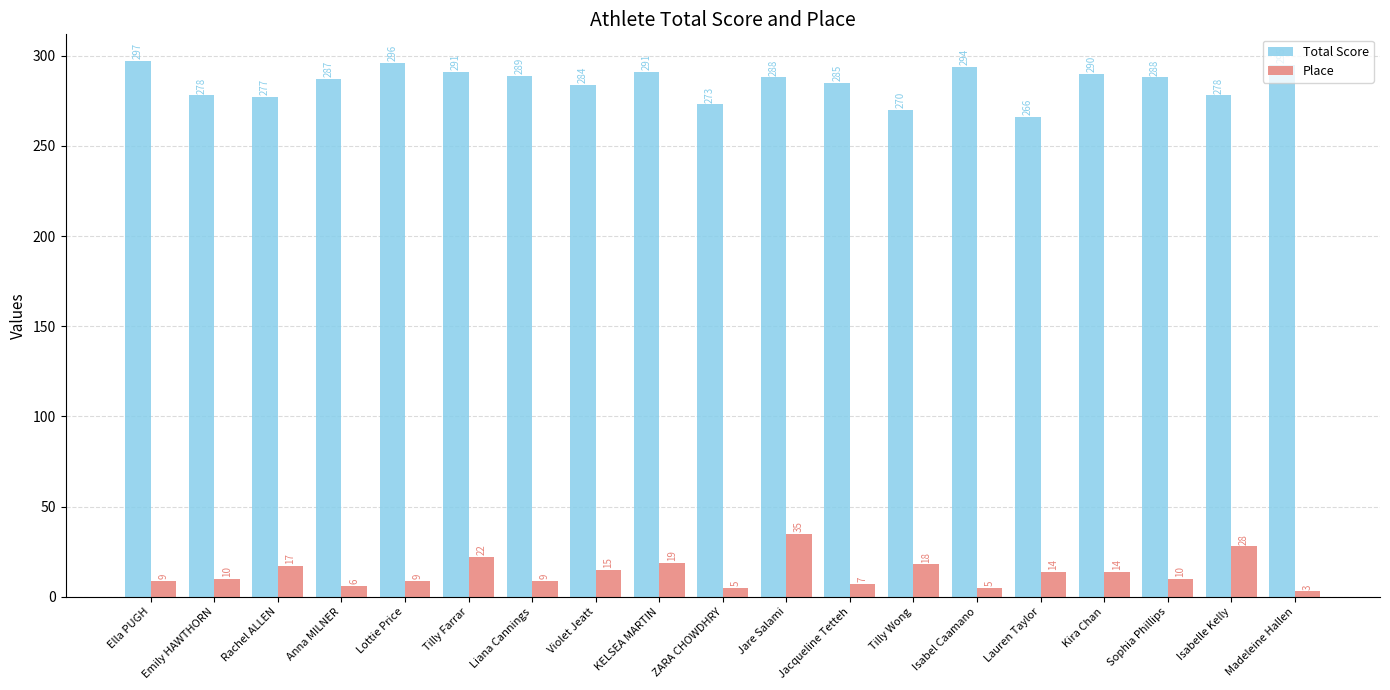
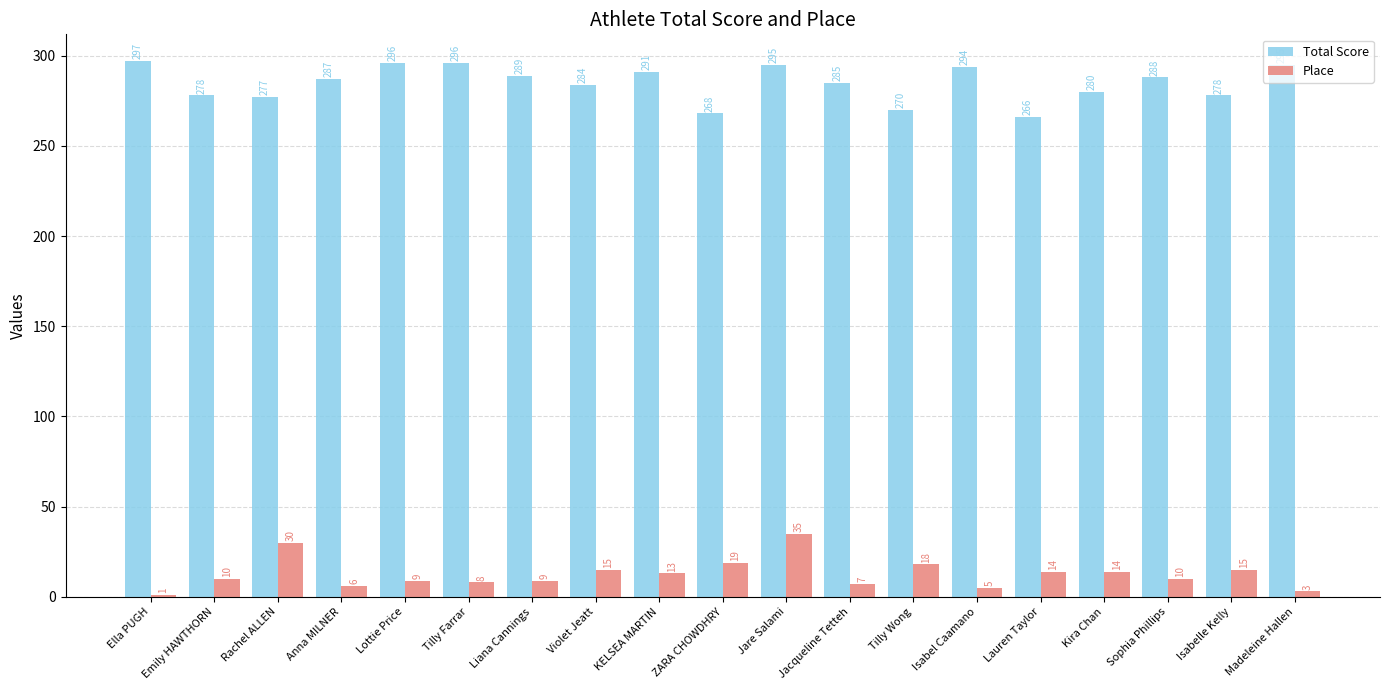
Place, Ella PUGH: 9 -> 1
Place, Rachel ALLEN: 17 -> 30
Total Score, Tilly Farrar: 291 -> 296
Place, Tilly Farrar: 22 -> 8
Place, KELSEA MARTIN: 19 -> 13
Total Score, ZARA CHOWDHRY: 273 -> 268
Place, ZARA CHOWDHRY: 5 -> 19
Total Score, Jare Salami: 288 -> 295
Total Score, Kira Chan: 290 -> 280
Place, Isabelle Kelly: 28 -> 15
